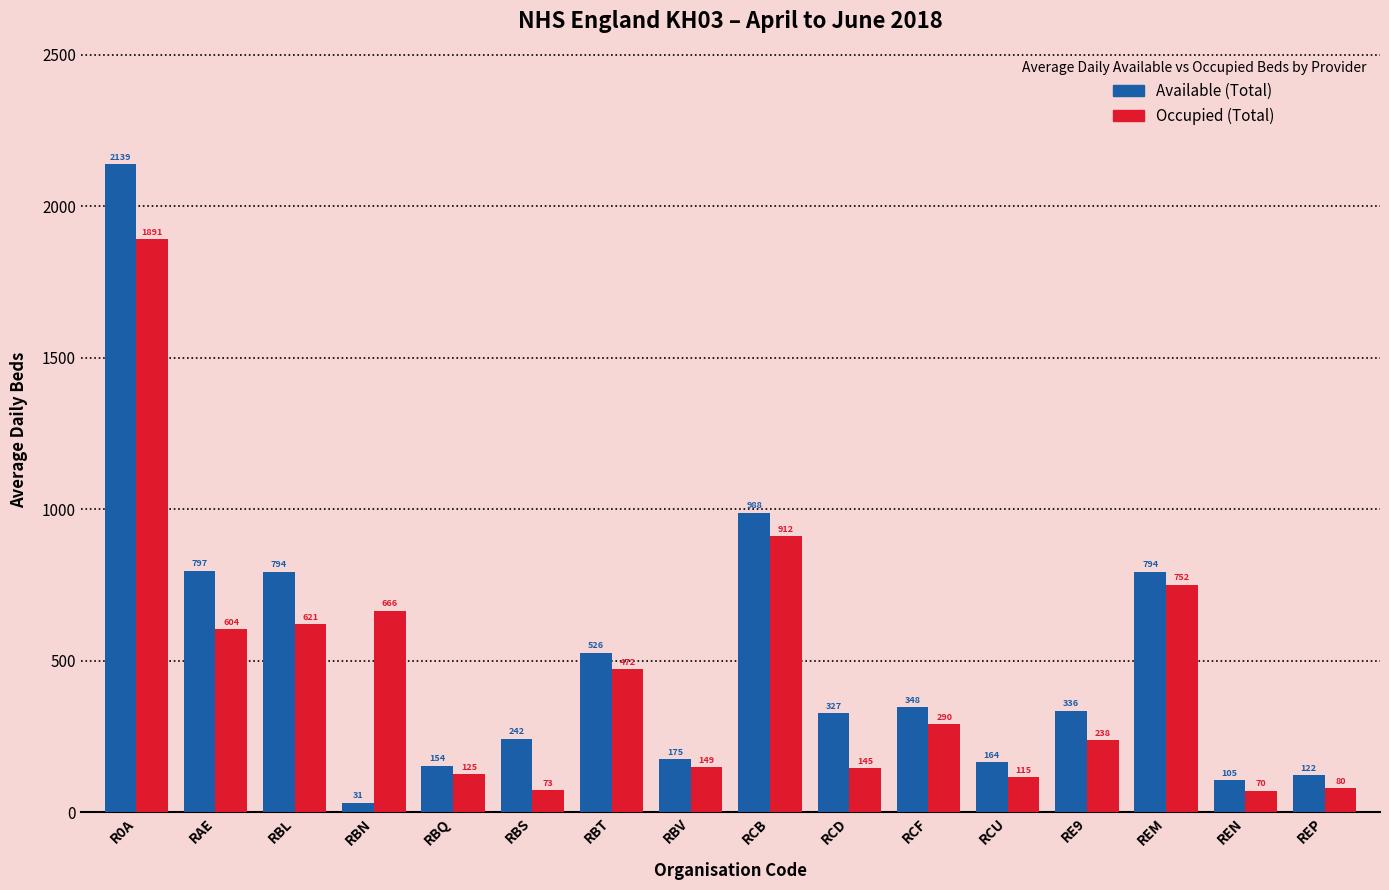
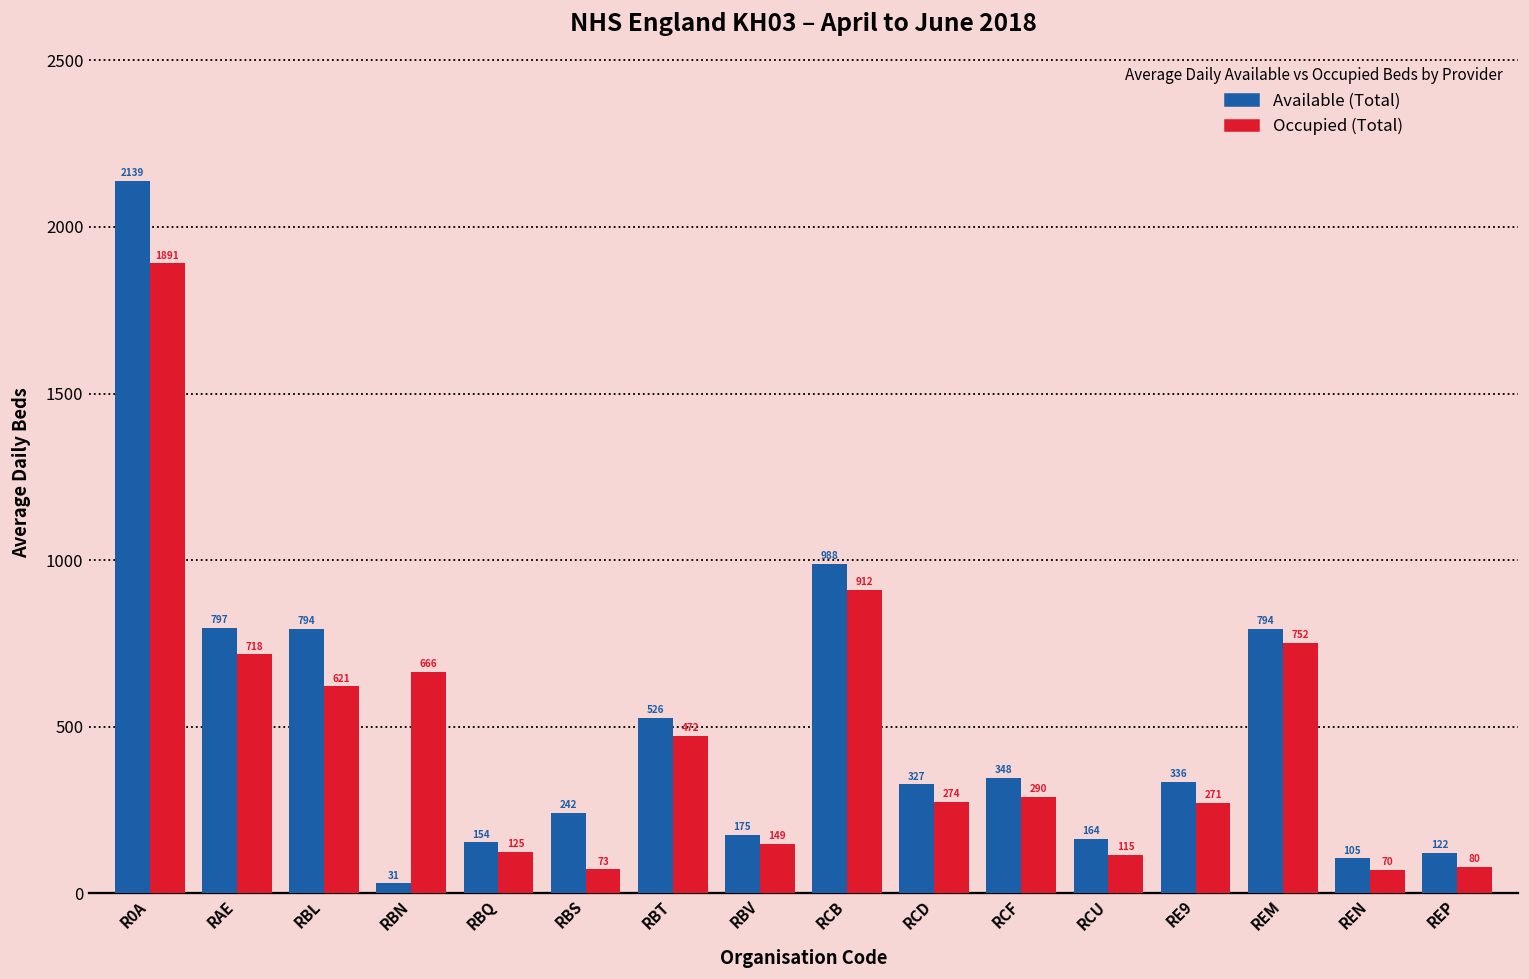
Occupied (Total), RAE: 604 -> 718
Occupied (Total), RCD: 145 -> 274
Occupied (Total), RE9: 238 -> 271
